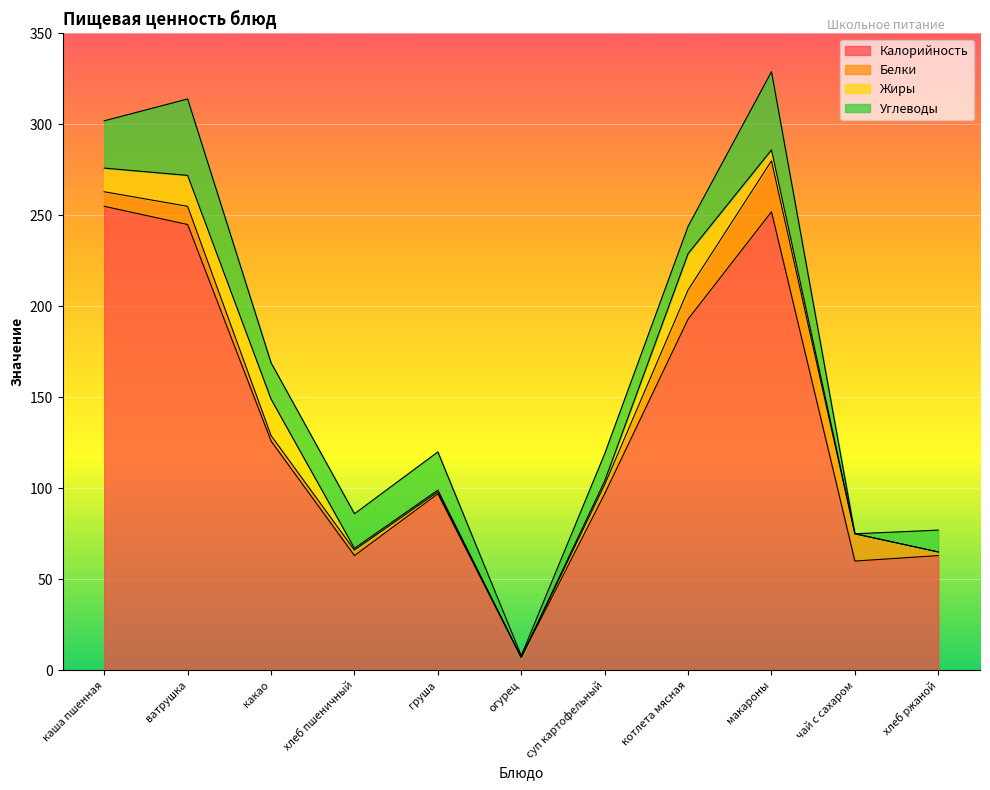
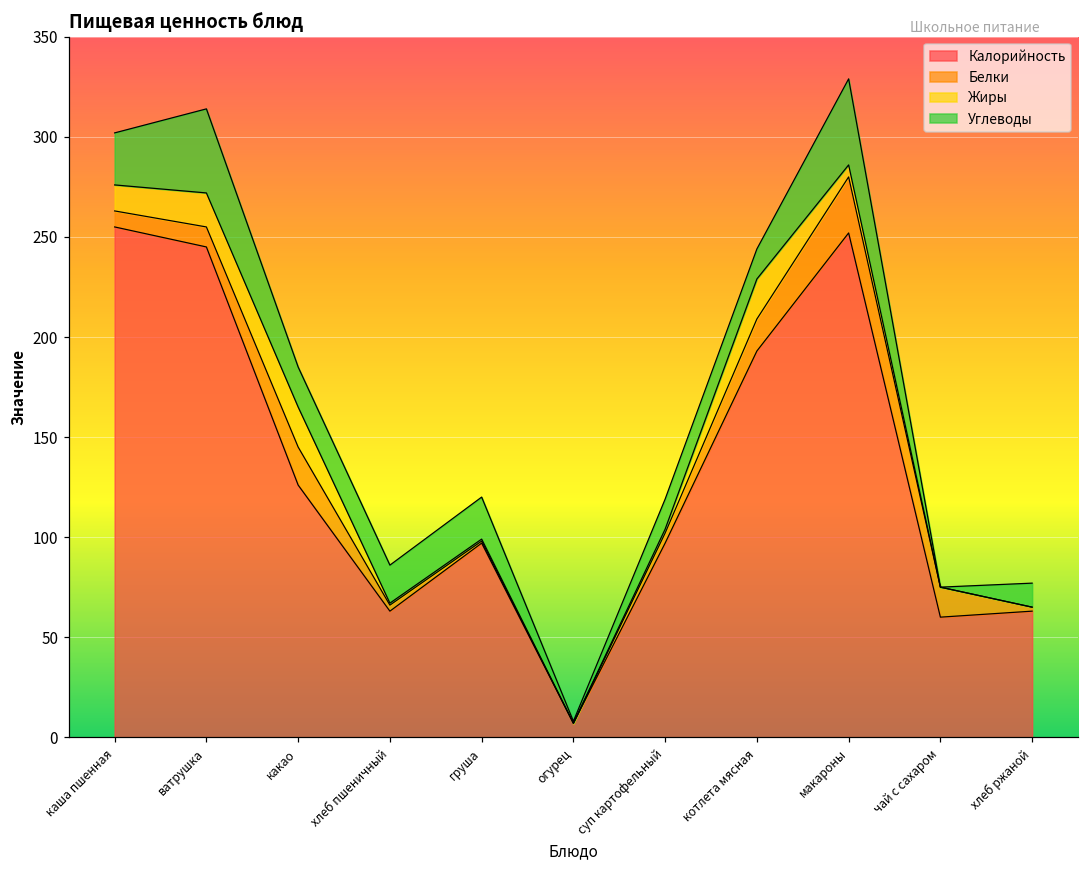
Белки, какао: 3 -> 19
